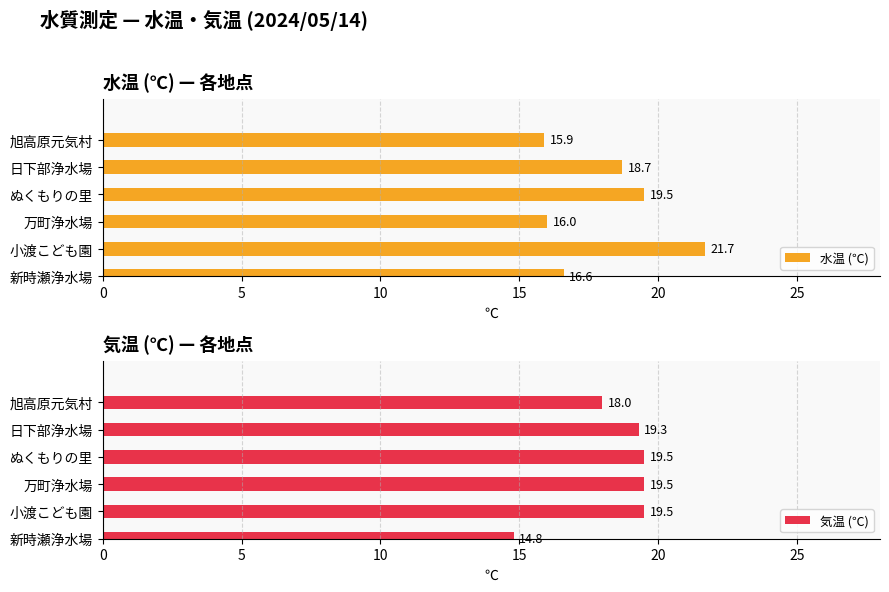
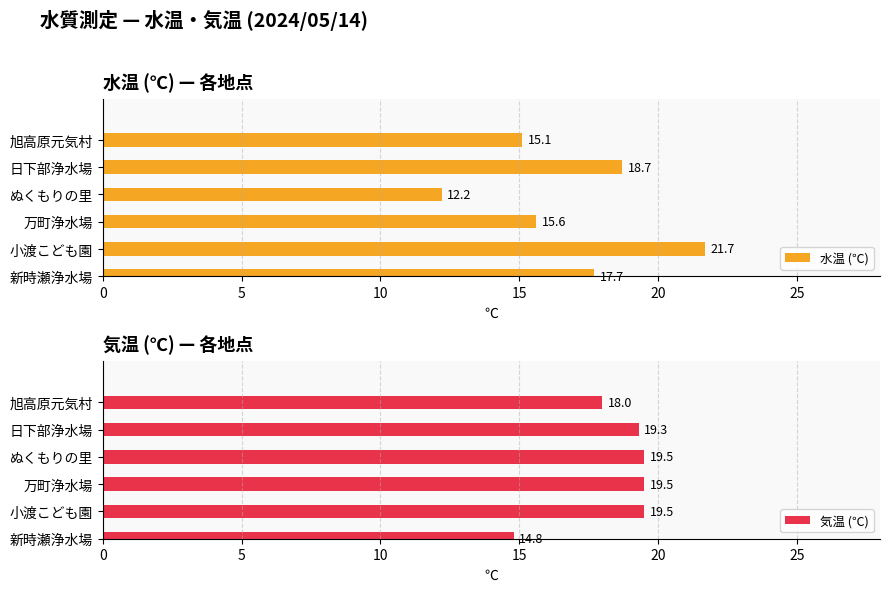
水温 (℃) — 各地点, 旭高原元気村: 15.9 -> 15.1
水温 (℃) — 各地点, ぬくもりの里: 19.5 -> 12.2
水温 (℃) — 各地点, 万町浄水場: 16.0 -> 15.6
水温 (℃) — 各地点, 新時瀬浄水場: 16.6 -> 17.7
